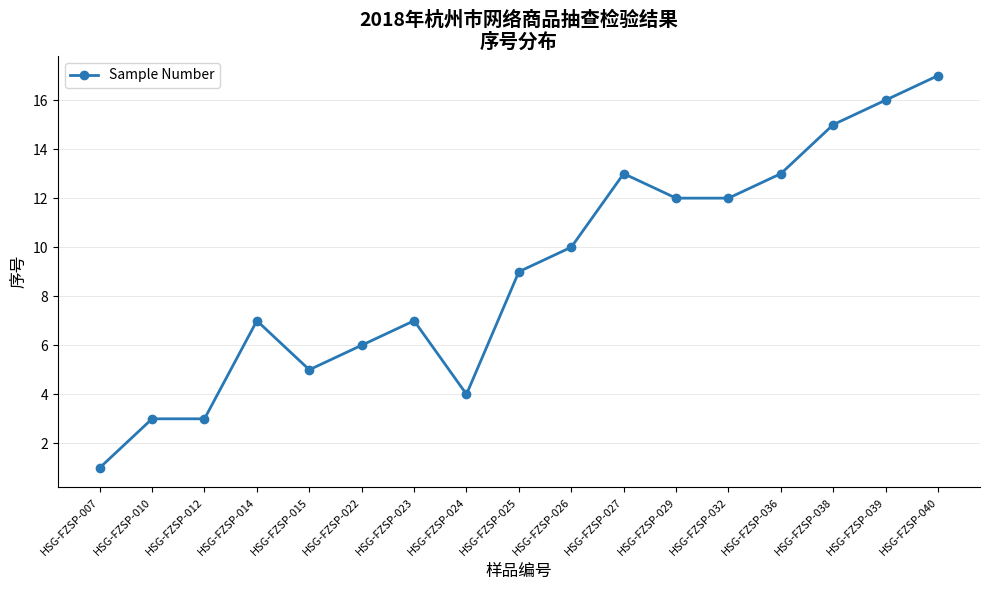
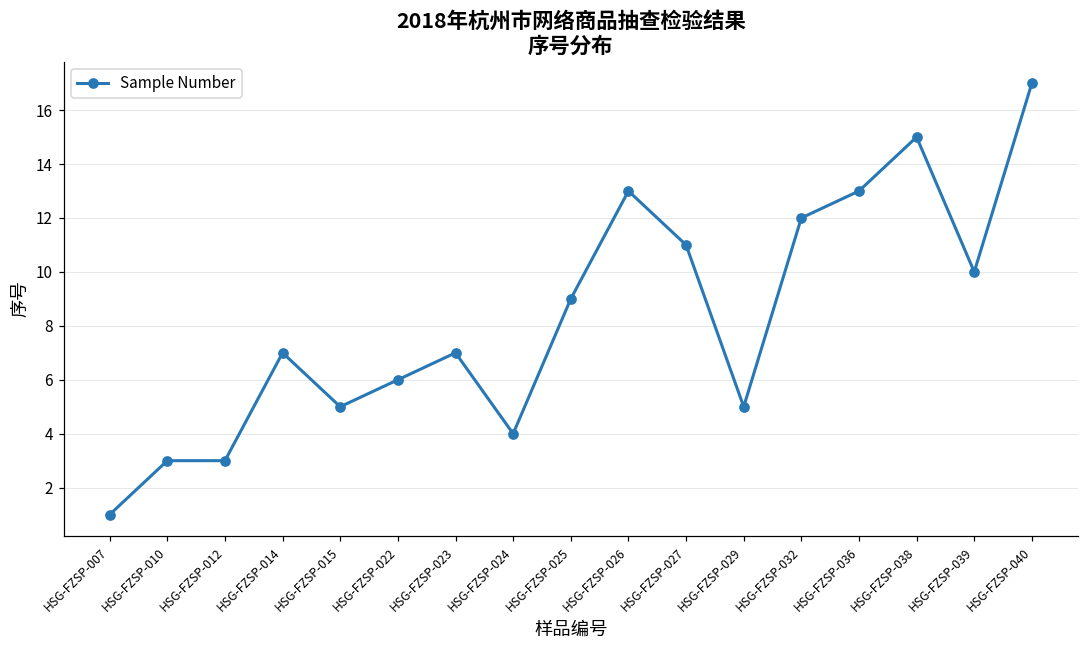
HSG-FZSP-026: 10 -> 13
HSG-FZSP-027: 13 -> 11
HSG-FZSP-029: 12 -> 5
HSG-FZSP-039: 16 -> 10
